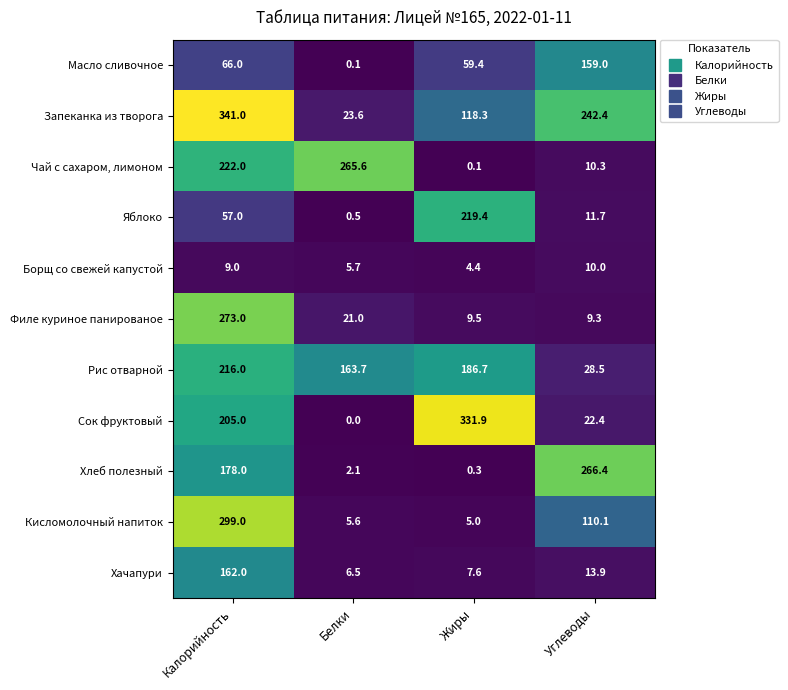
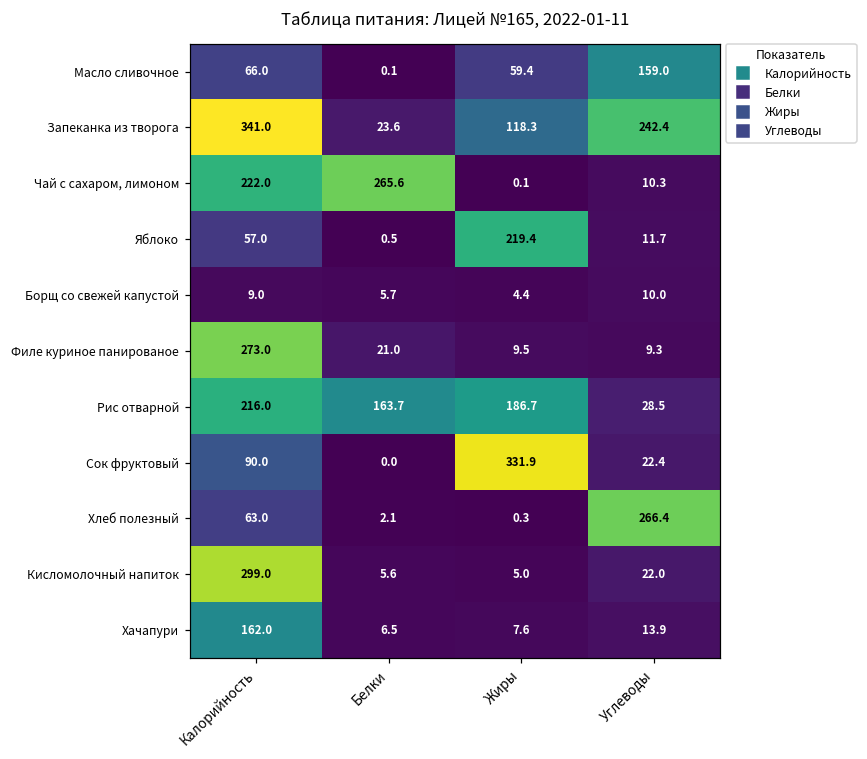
Сок фруктовый, Калорийность: 205.0 -> 90.0
Хлеб полезный, Калорийность: 178.0 -> 63.0
Кисломолочный напиток, Углеводы: 110.1 -> 22.0
